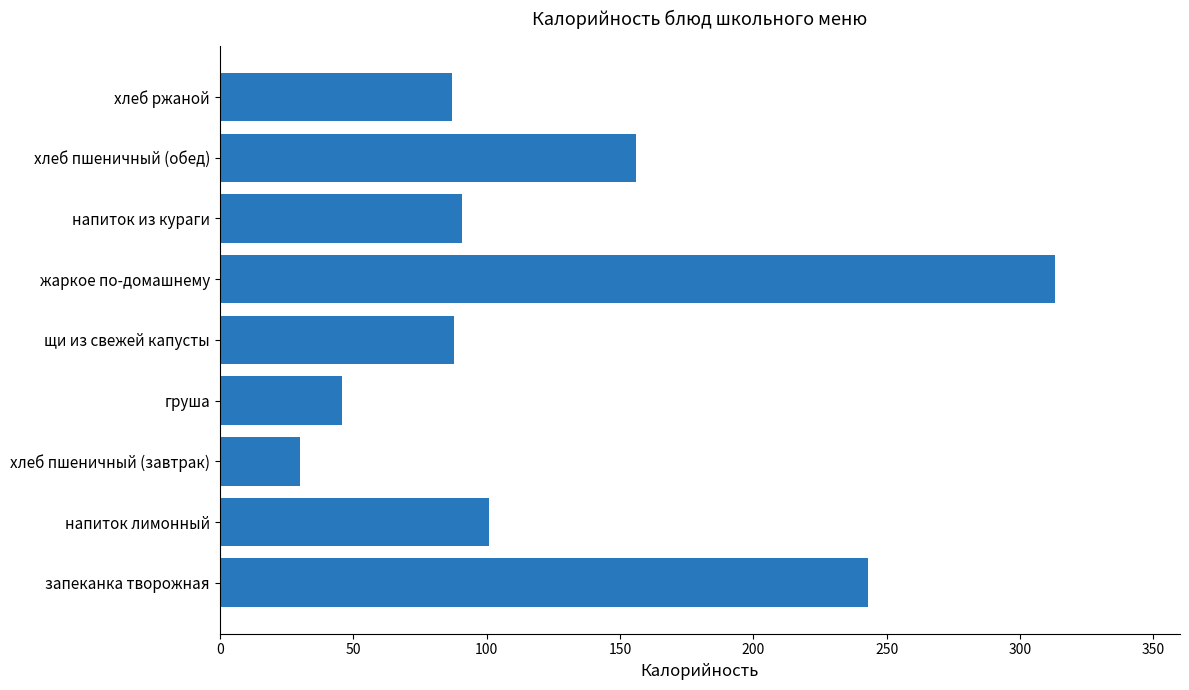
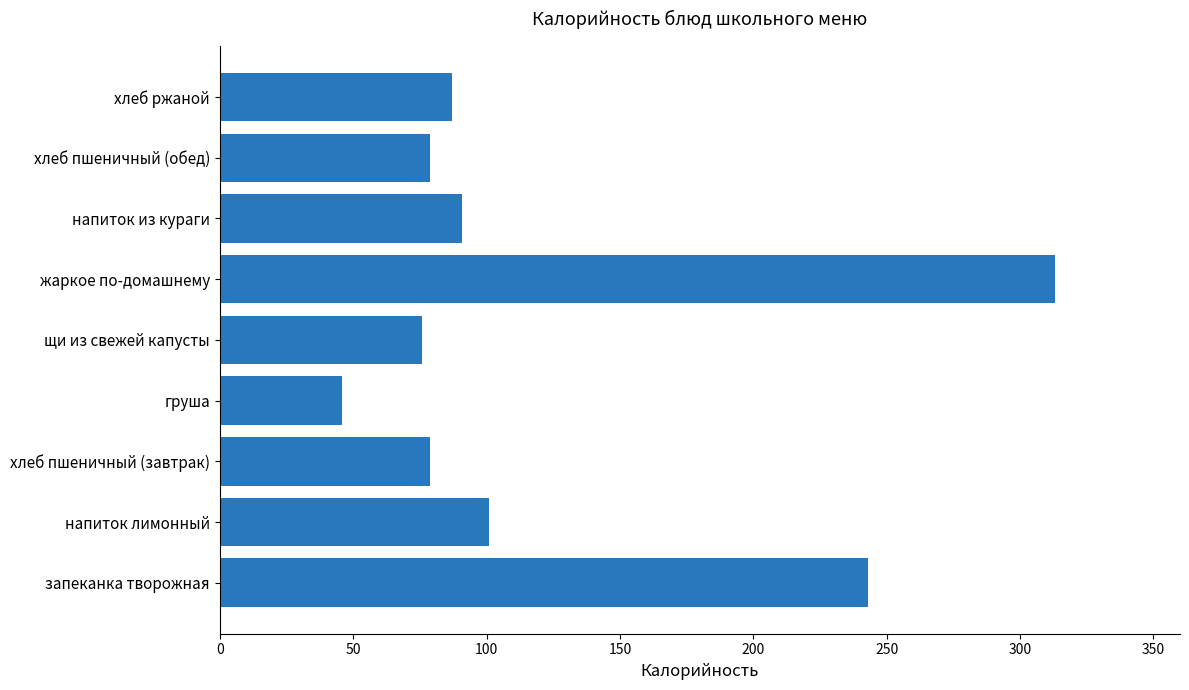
хлеб пшеничный (обед): 156 -> 79
щи из свежей капусты: 88 -> 76
хлеб пшеничный (завтрак): 30 -> 79
